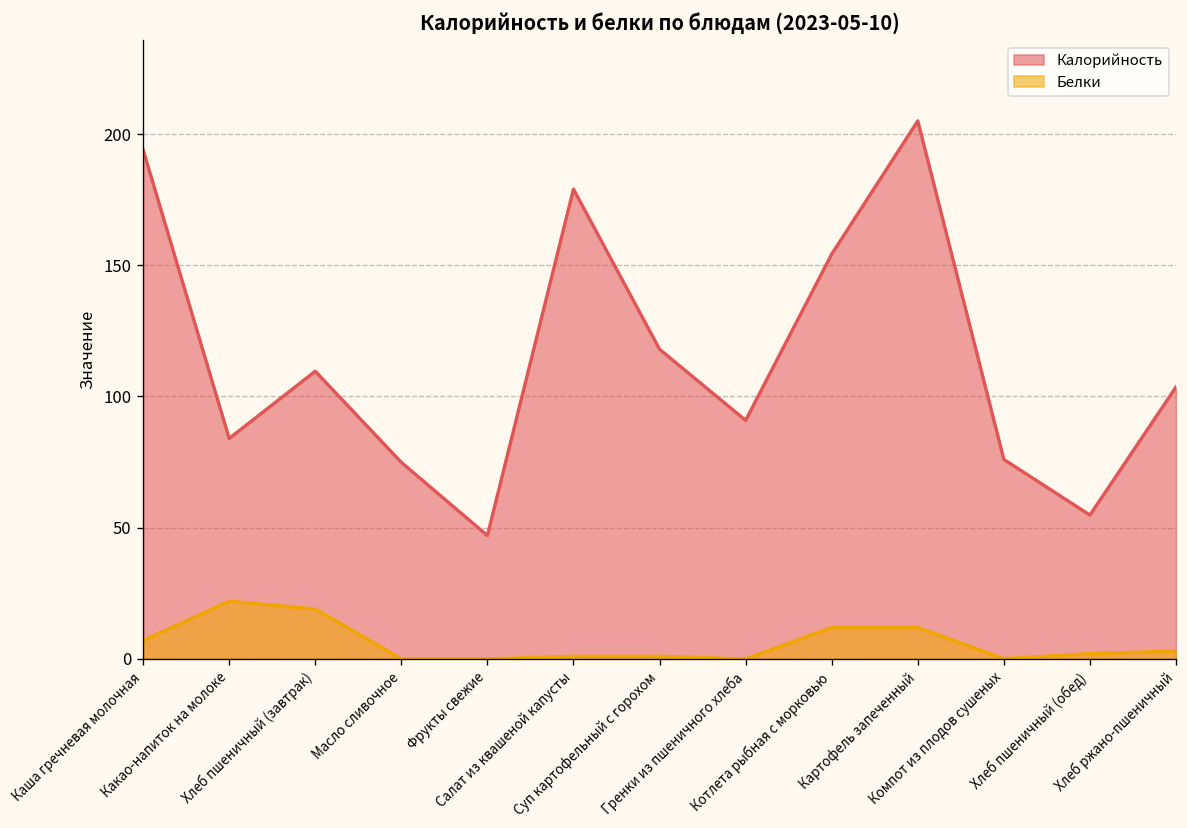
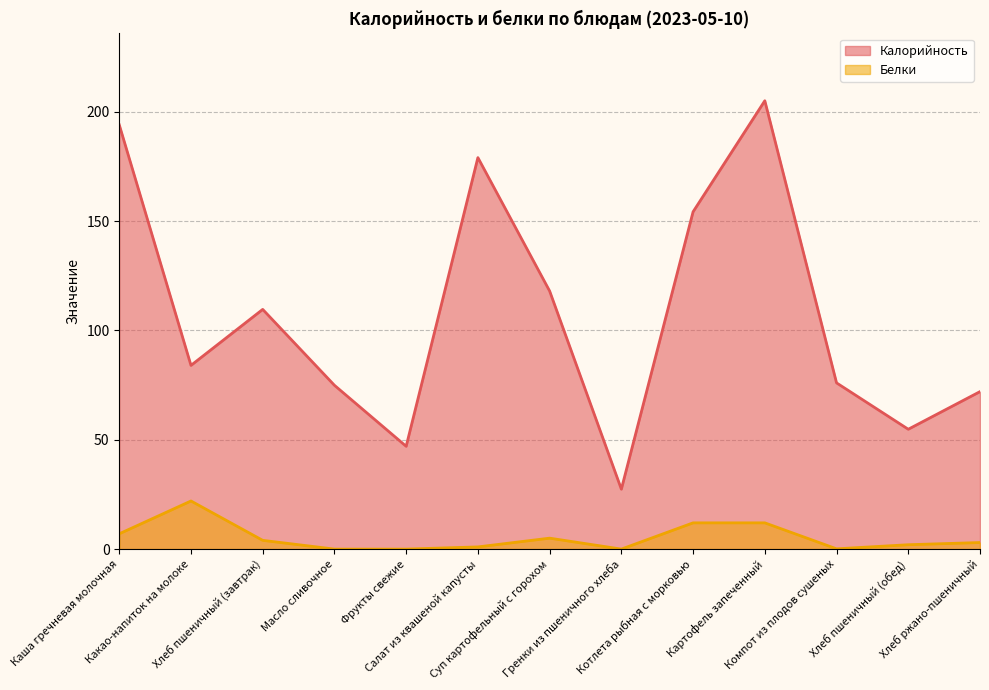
Белки, Хлеб пшеничный (завтрак): 19 -> 4
Белки, Суп картофельный с горохом: 1 -> 5
Калорийность, Гренки из пшеничного хлеба: 91 -> 27
Калорийность, Хлеб ржано-пшеничный: 104 -> 72
